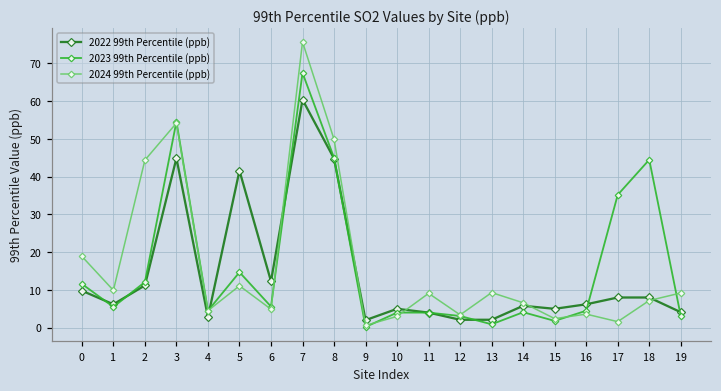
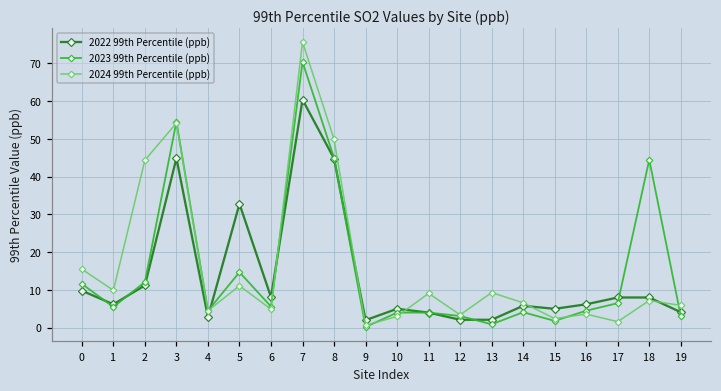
2024 99th Percentile (ppb), 0: 19 -> 16
2022 99th Percentile (ppb), 5: 42 -> 33
2022 99th Percentile (ppb), 6: 12 -> 8
2023 99th Percentile (ppb), 7: 68 -> 70
2023 99th Percentile (ppb), 17: 35 -> 7
2024 99th Percentile (ppb), 19: 9 -> 6
